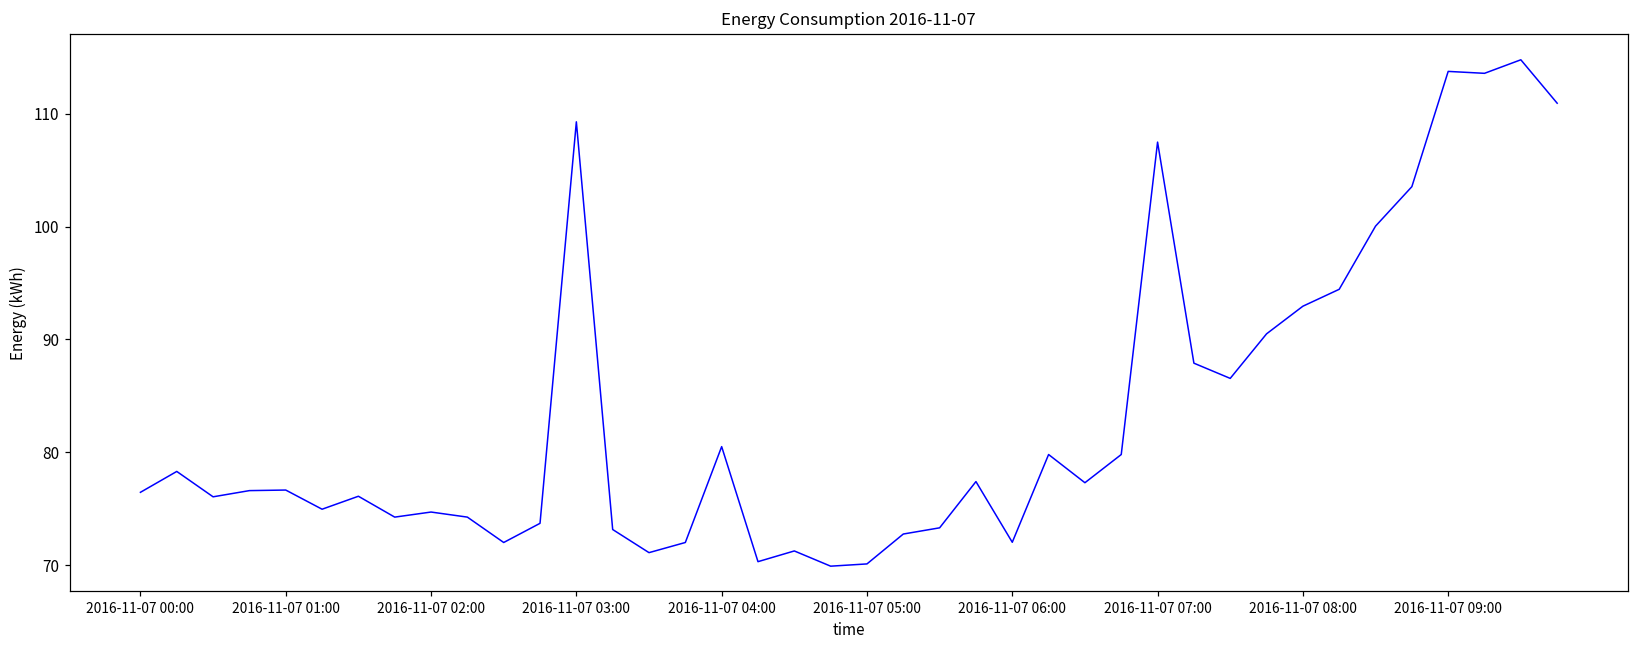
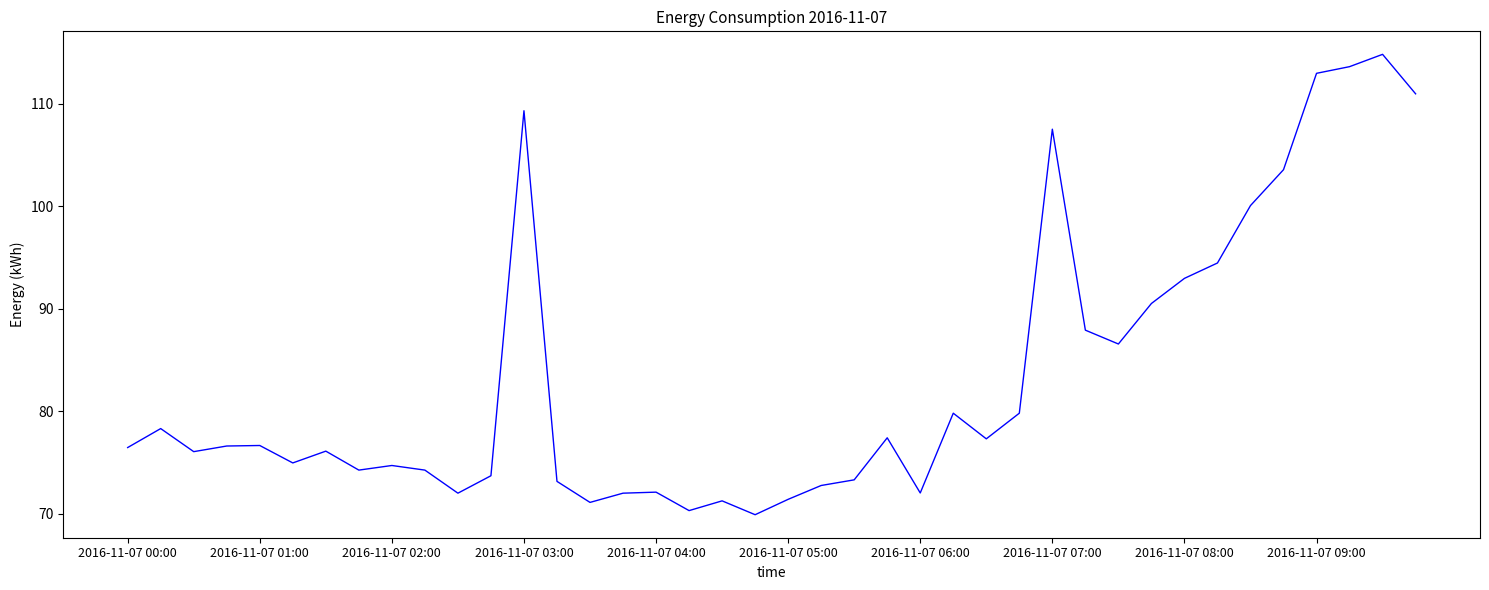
2016-11-07 04:00: 80.5 -> 72.1
2016-11-07 05:00: 70.1 -> 71.4
2016-11-07 09:00: 113.8 -> 113.0
